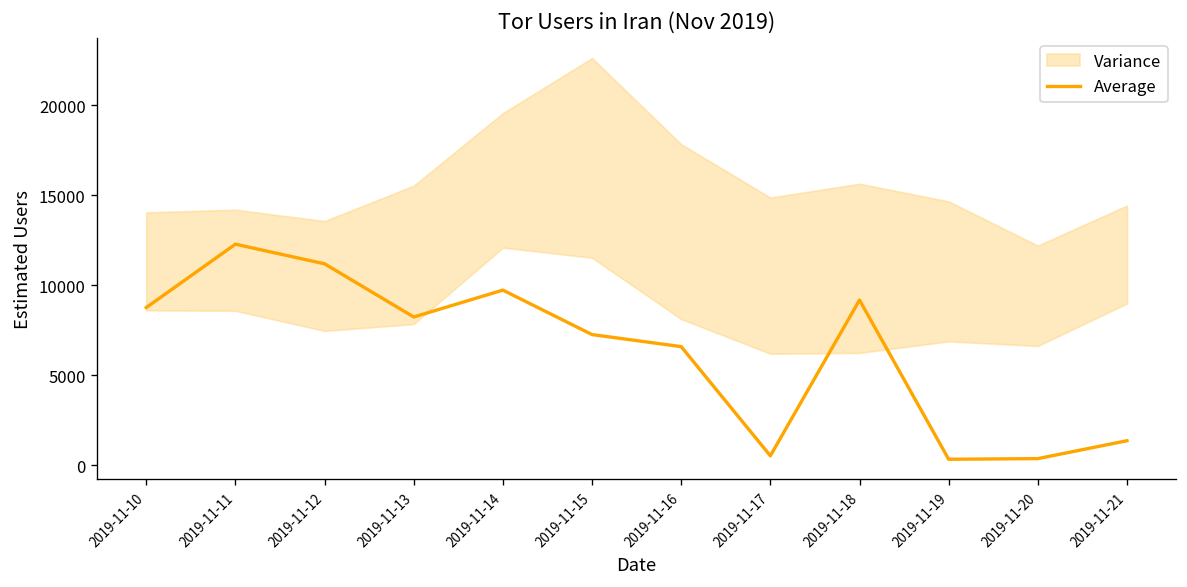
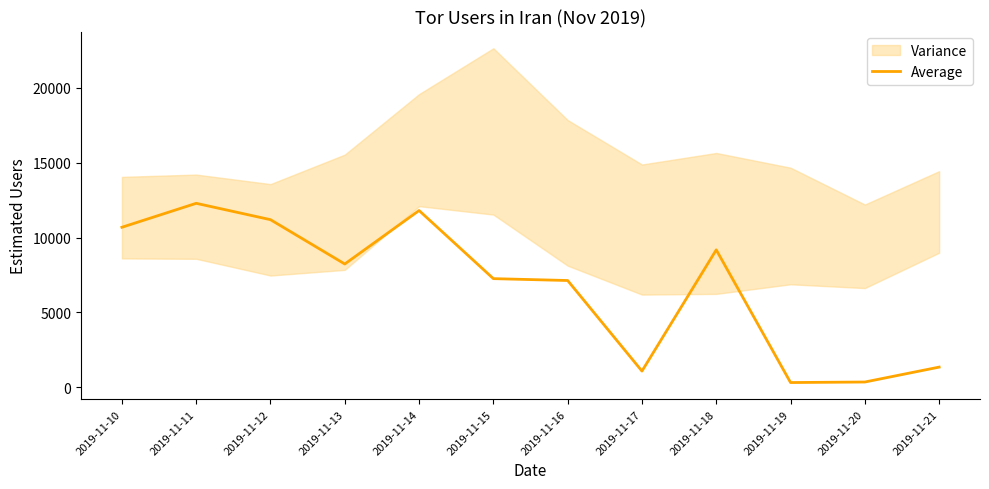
Average, 2019-11-10: 8800 -> 10700
Average, 2019-11-14: 9700 -> 11800
Average, 2019-11-16: 6600 -> 7100
Average, 2019-11-17: 500 -> 1100
